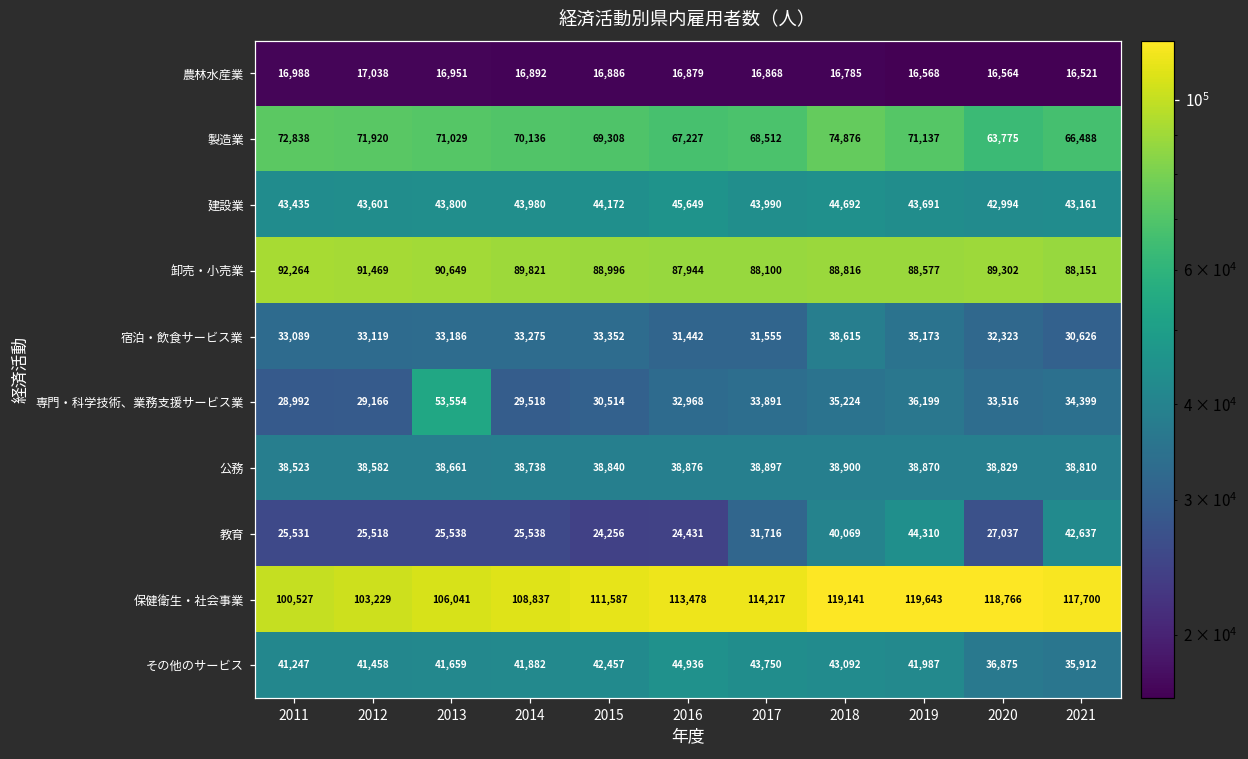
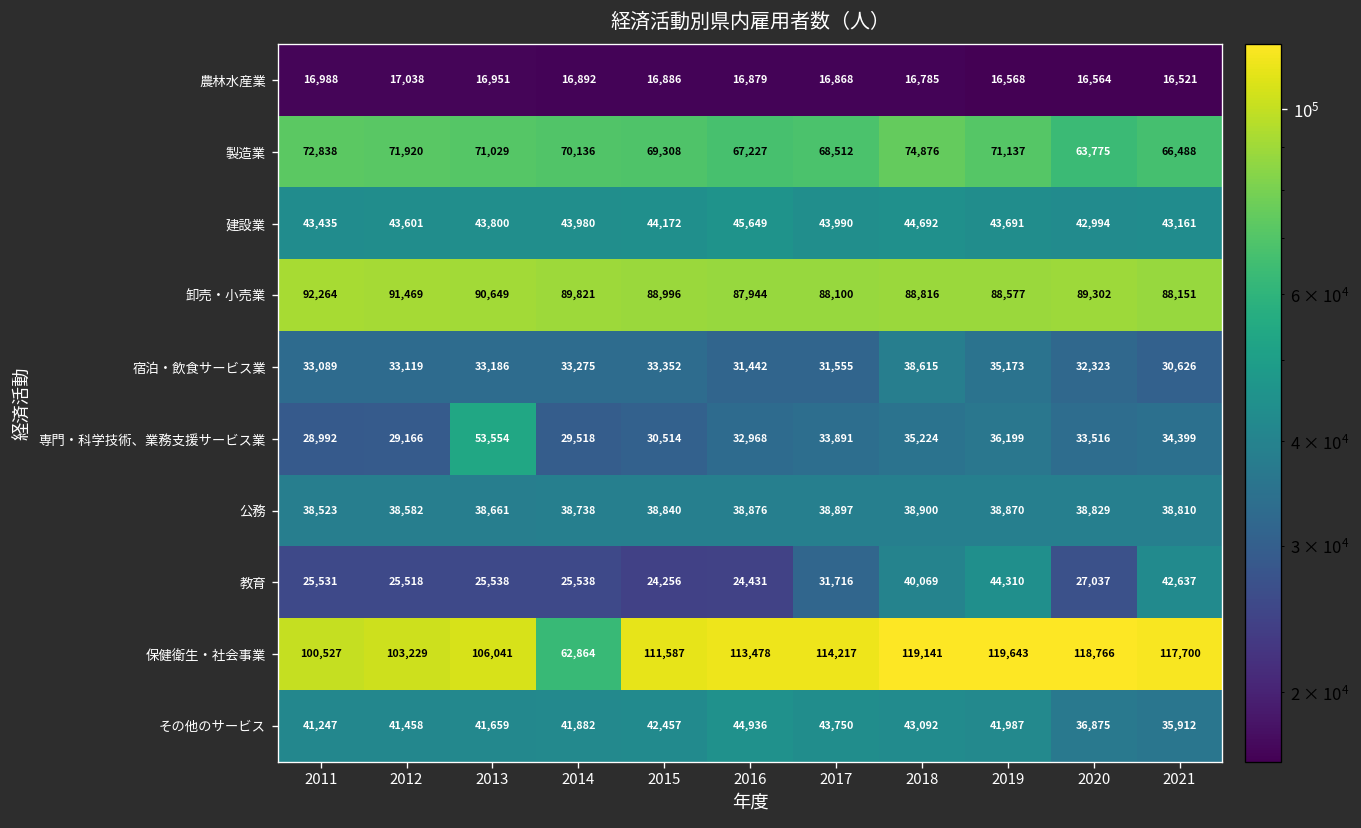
保健衛生・社会事業, 2014: 108,837 -> 62,864
